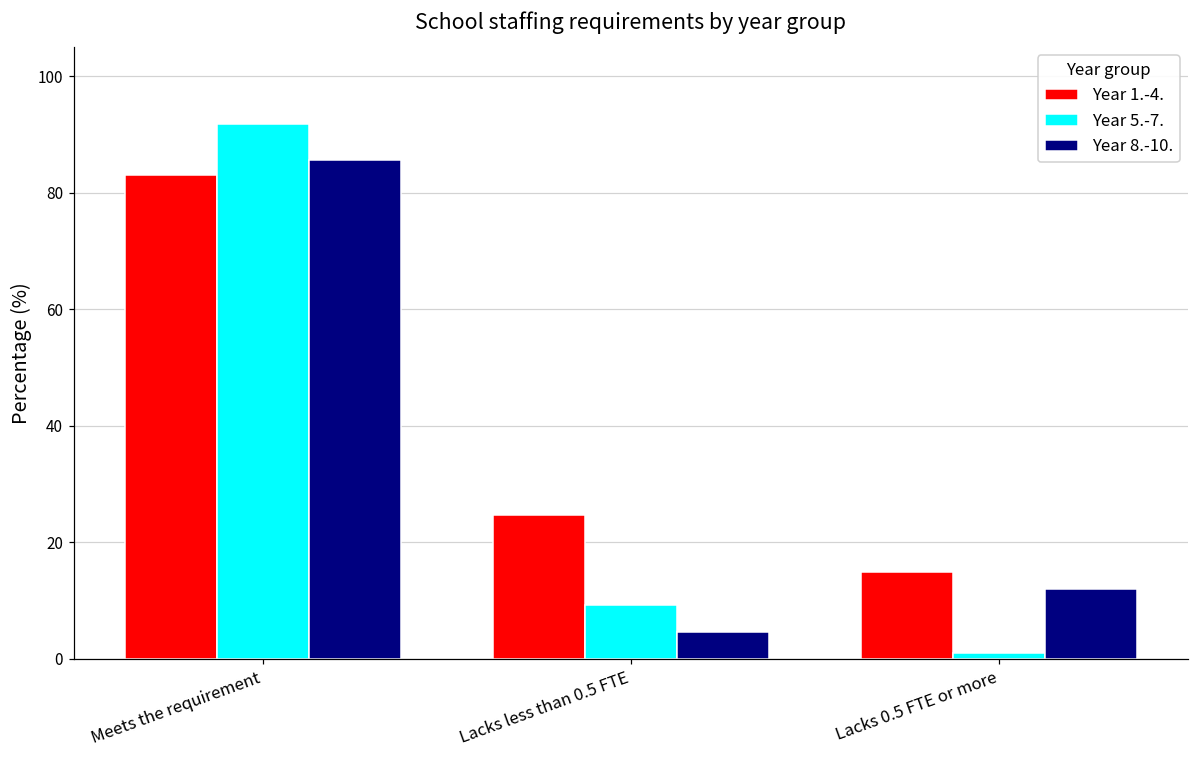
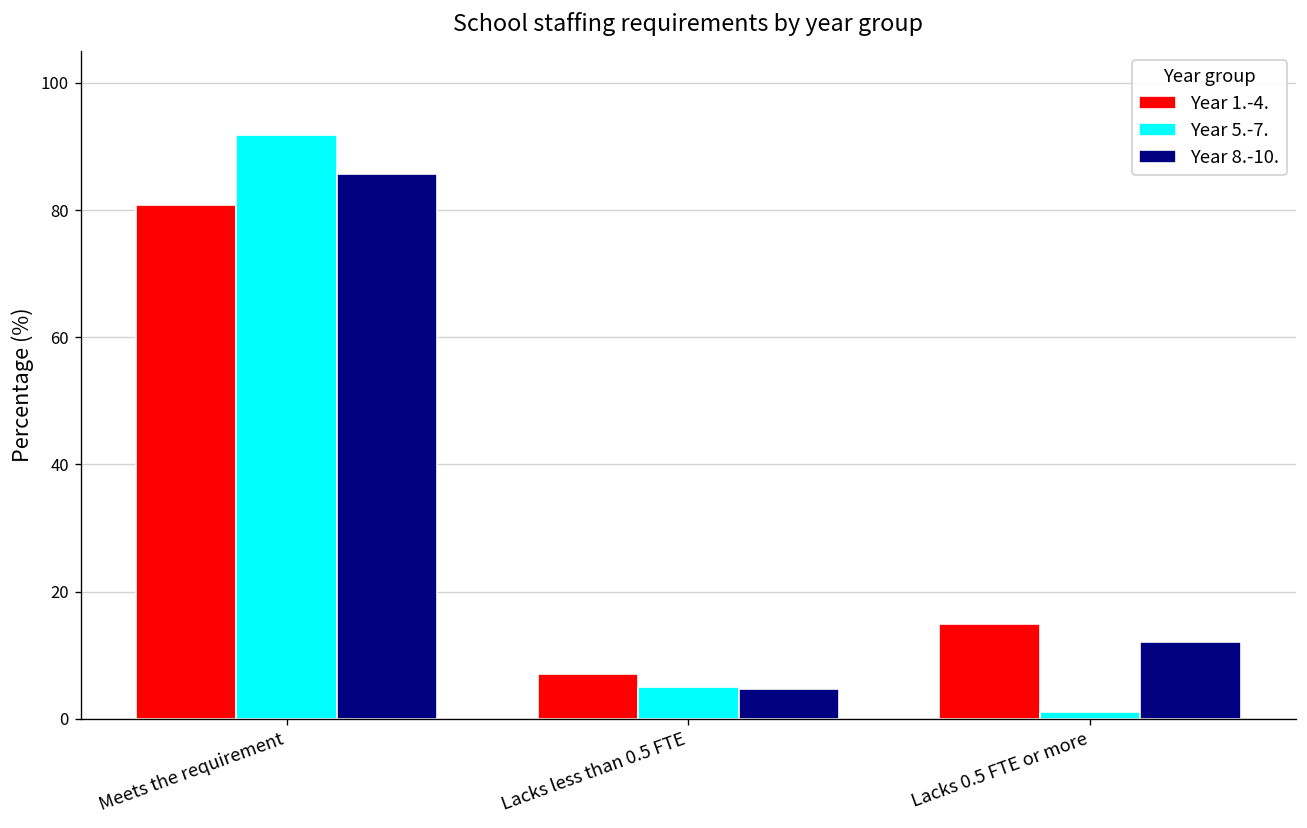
Year 1.-4., Meets the requirement: 83 -> 81
Year 1.-4., Lacks less than 0.5 FTE: 25 -> 7
Year 5.-7., Lacks less than 0.5 FTE: 9 -> 5
